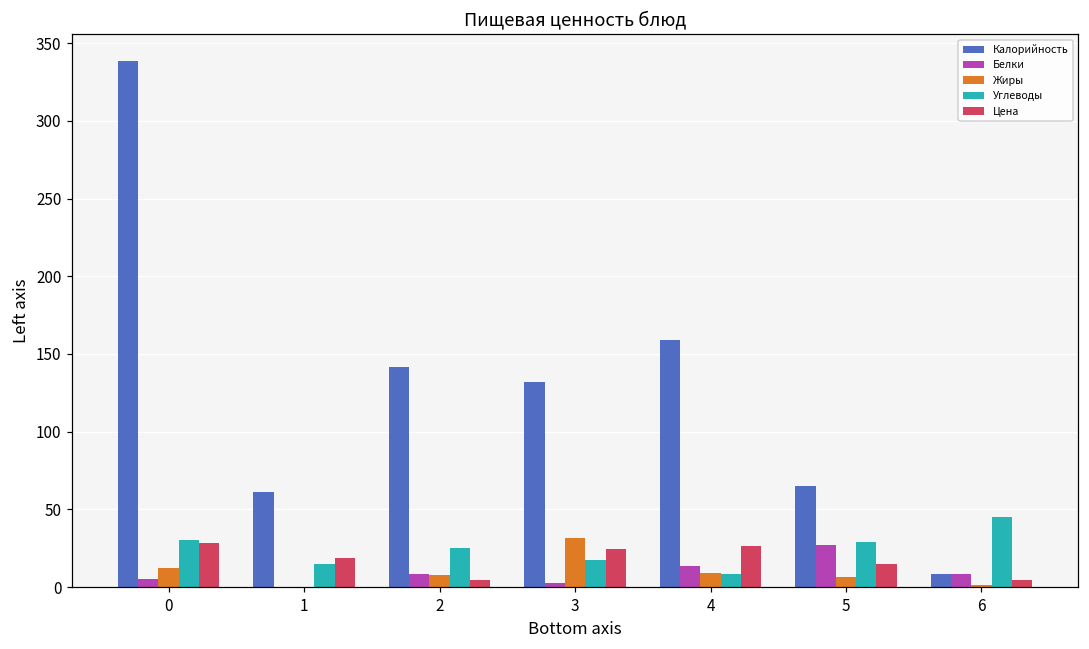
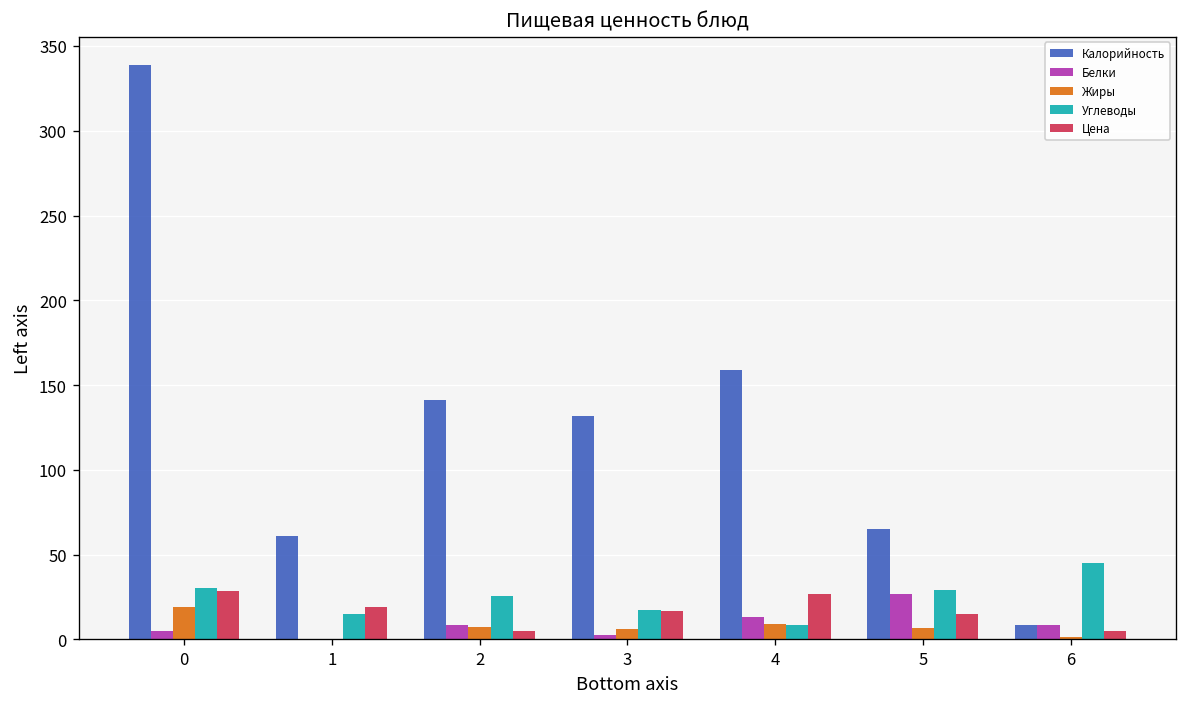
Жиры, 0: 12 -> 19
Жиры, 3: 31 -> 6
Цена, 3: 25 -> 17
